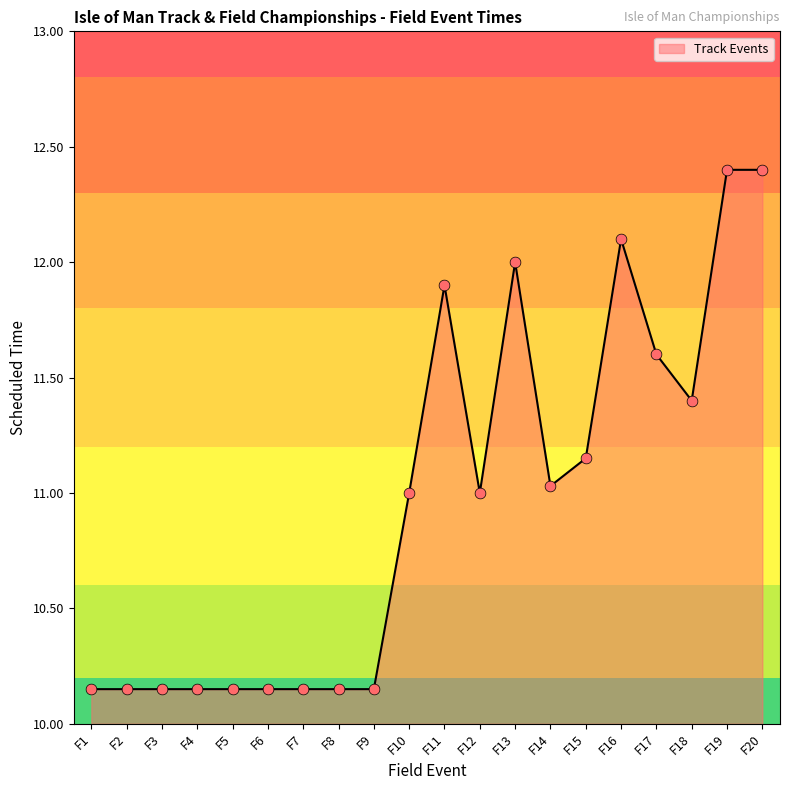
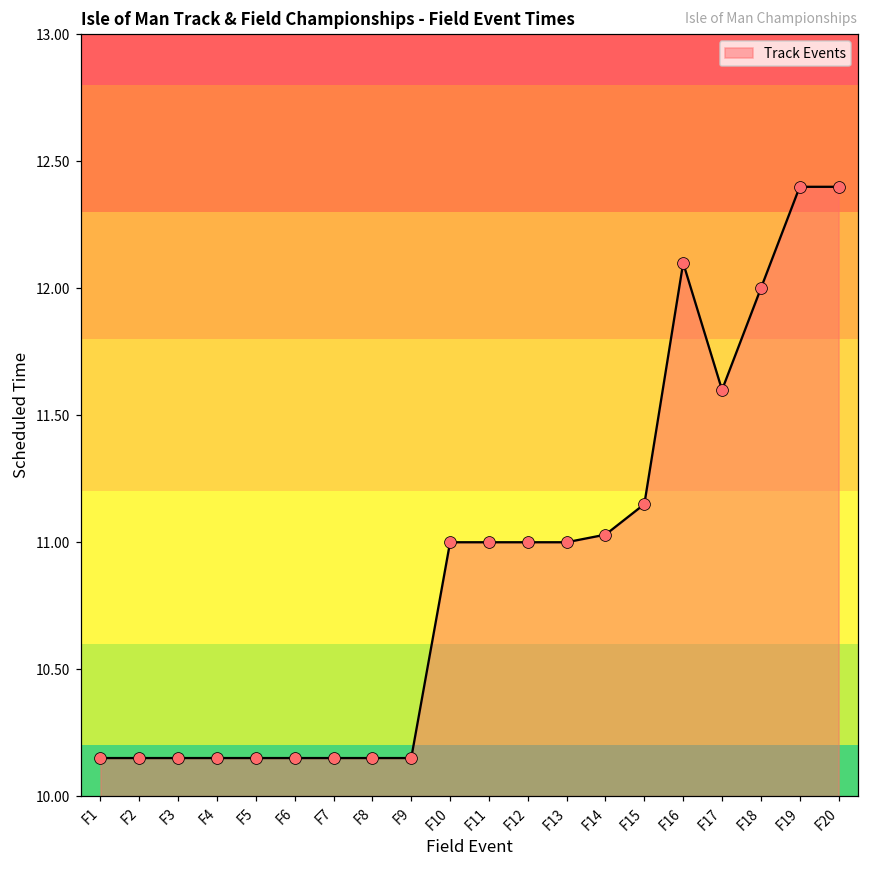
F11: 11.9 -> 11.0
F13: 12 -> 11
F18: 11.4 -> 12.0
